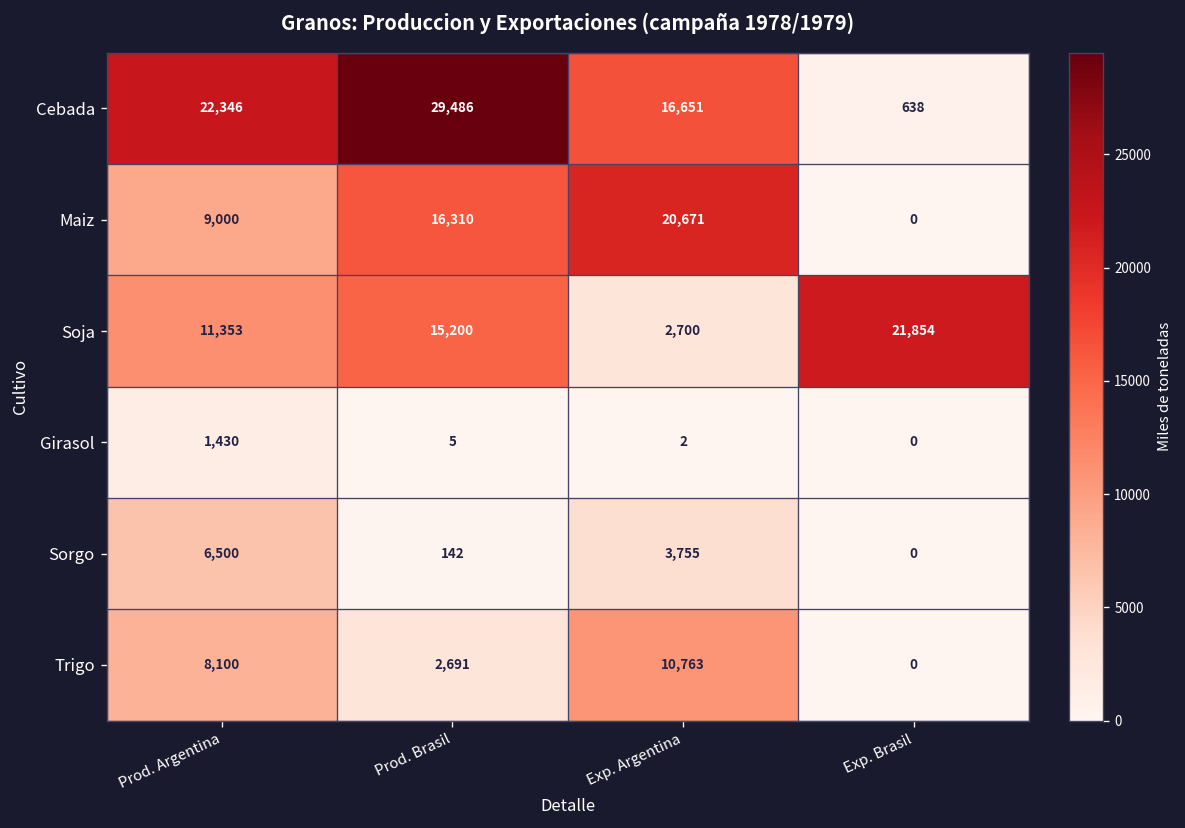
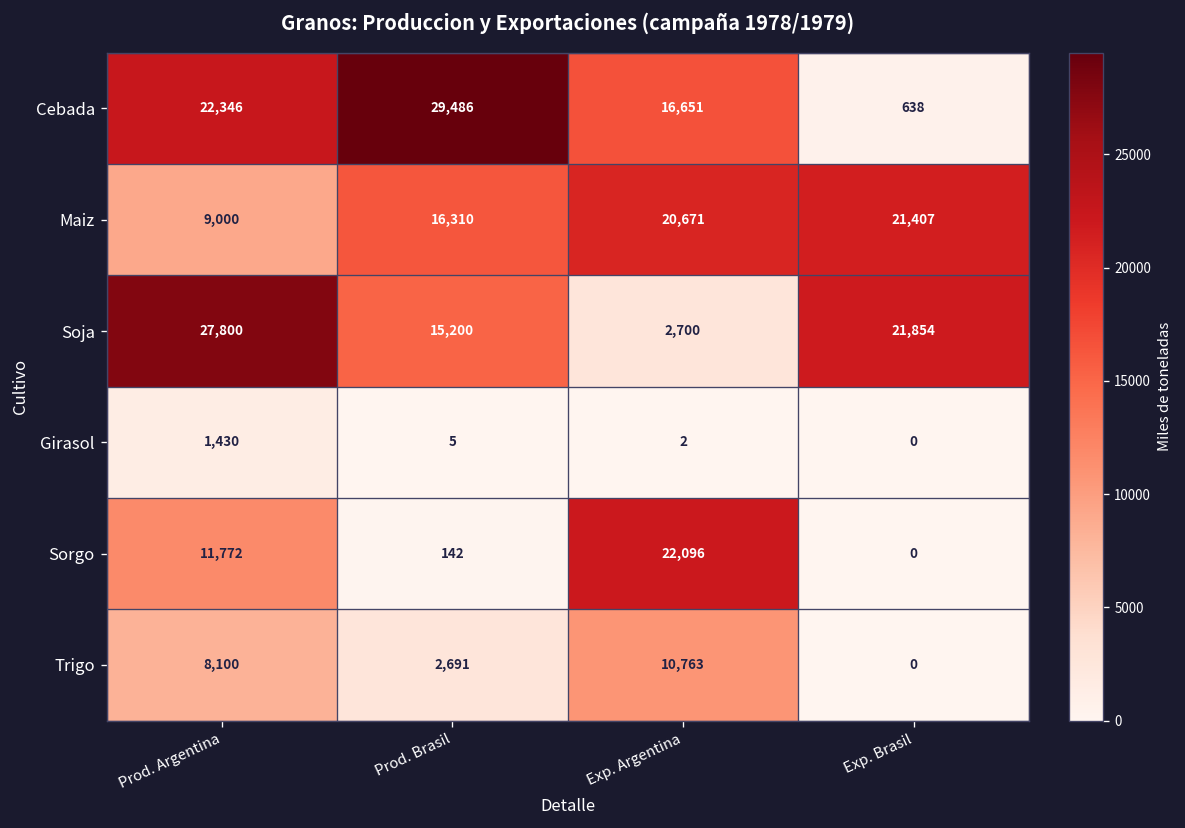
Maiz, Exp. Brasil: 0 -> 21,407
Soja, Prod. Argentina: 11,353 -> 27,800
Sorgo, Prod. Argentina: 6,500 -> 11,772
Sorgo, Exp. Argentina: 3,755 -> 22,096
